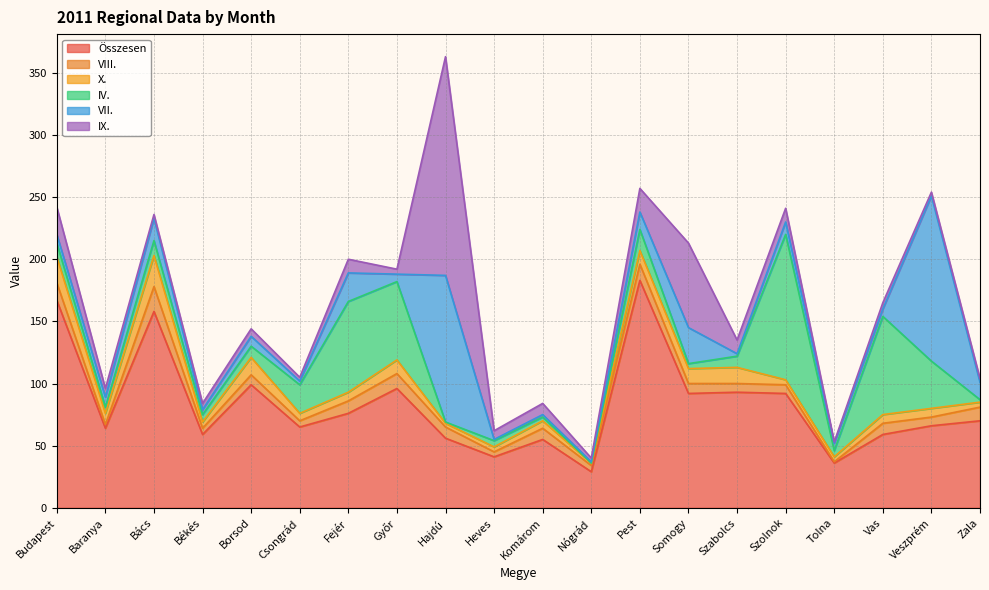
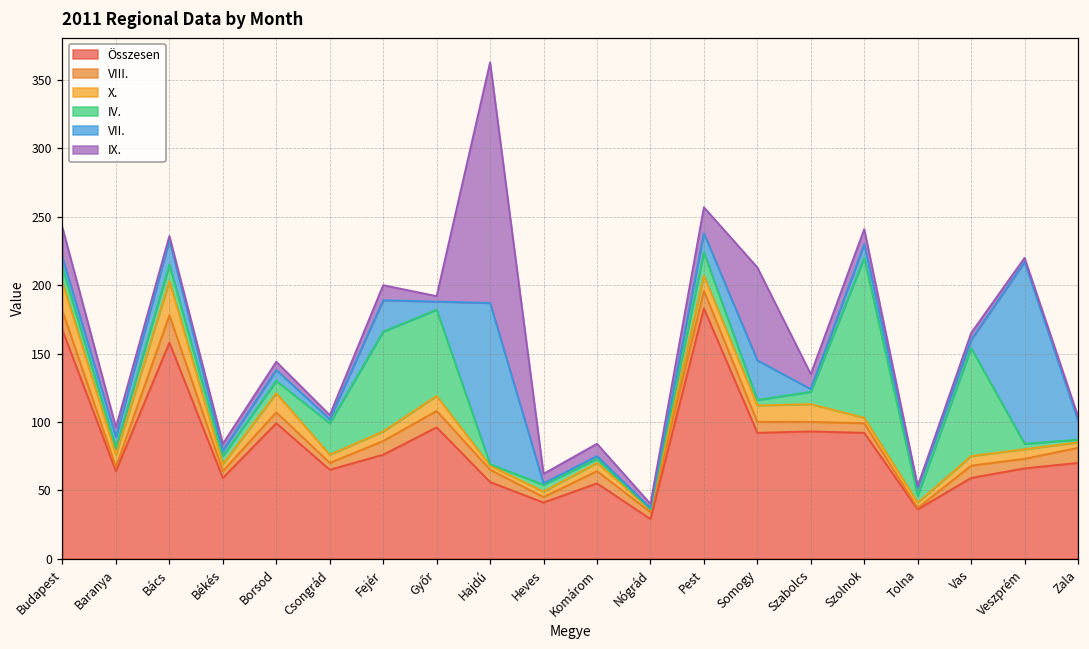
IV., Veszprém: 38 -> 4
